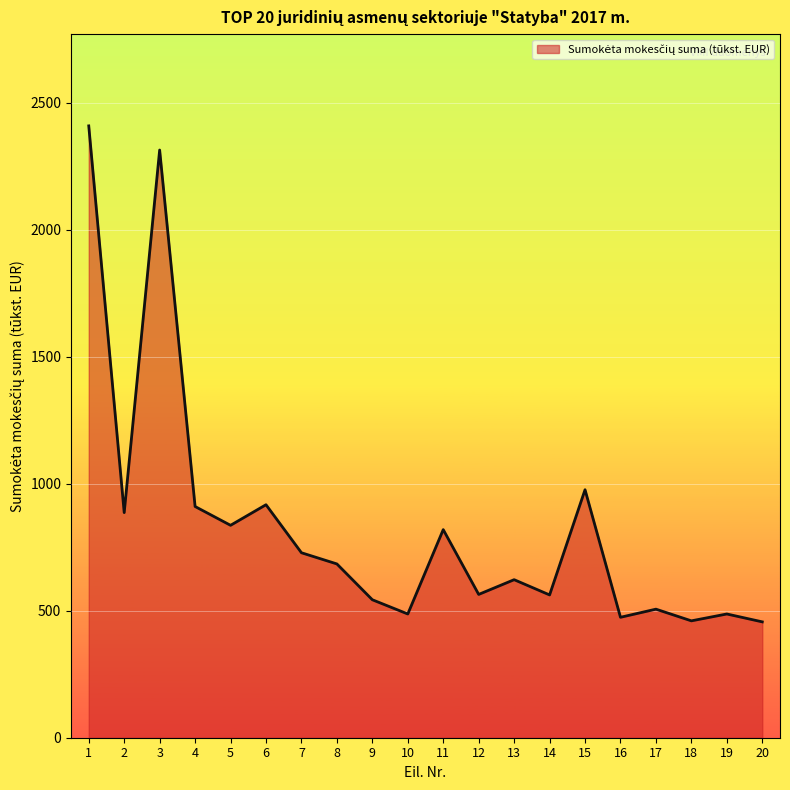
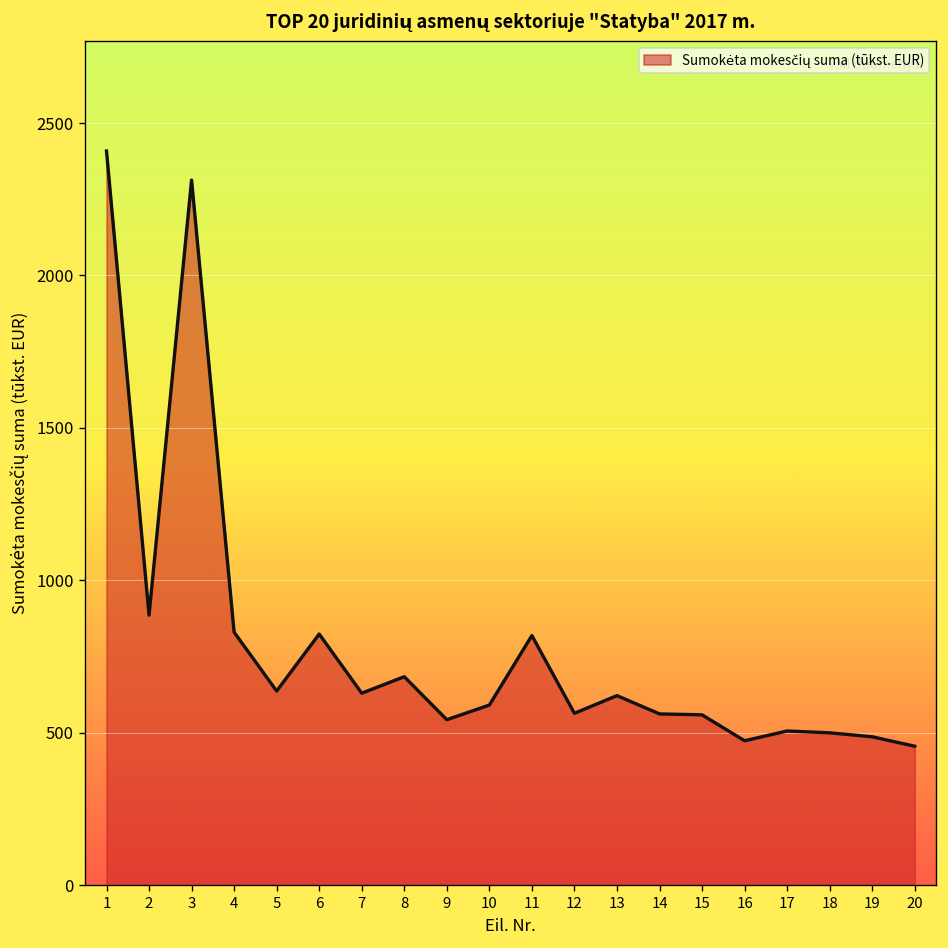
4: 910 -> 830
5: 840 -> 640
6: 920 -> 820
7: 730 -> 630
10: 490 -> 590
15: 980 -> 560
18: 460 -> 500
